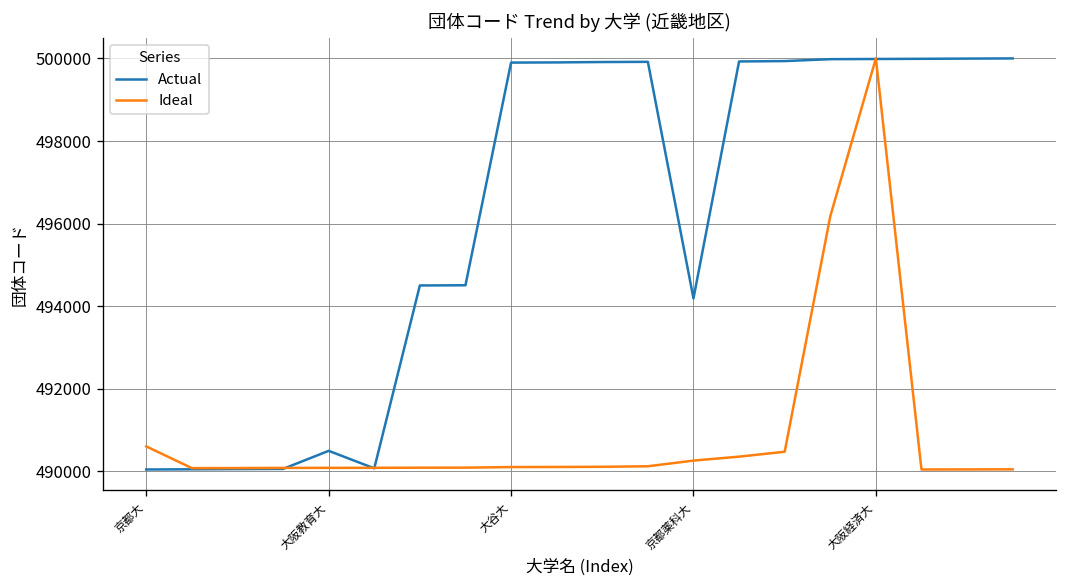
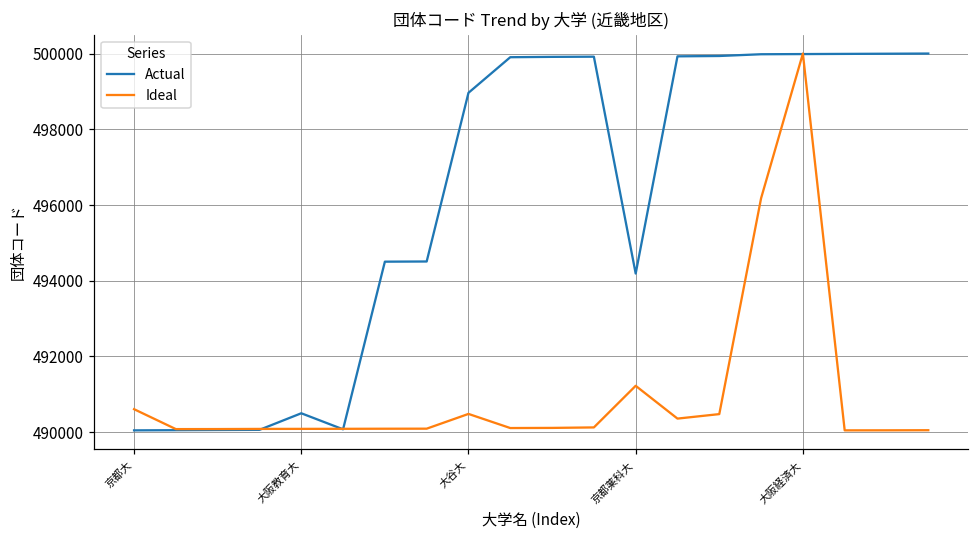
Actual, 大谷大: 499900 -> 499000
Ideal, 大谷大: 490100 -> 490500
Ideal, 京都薬科大: 490300 -> 491200
